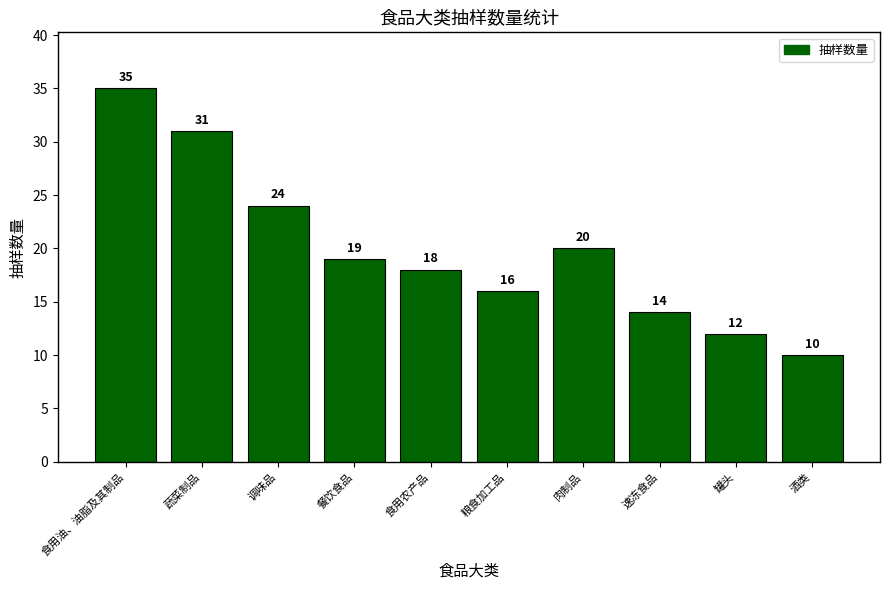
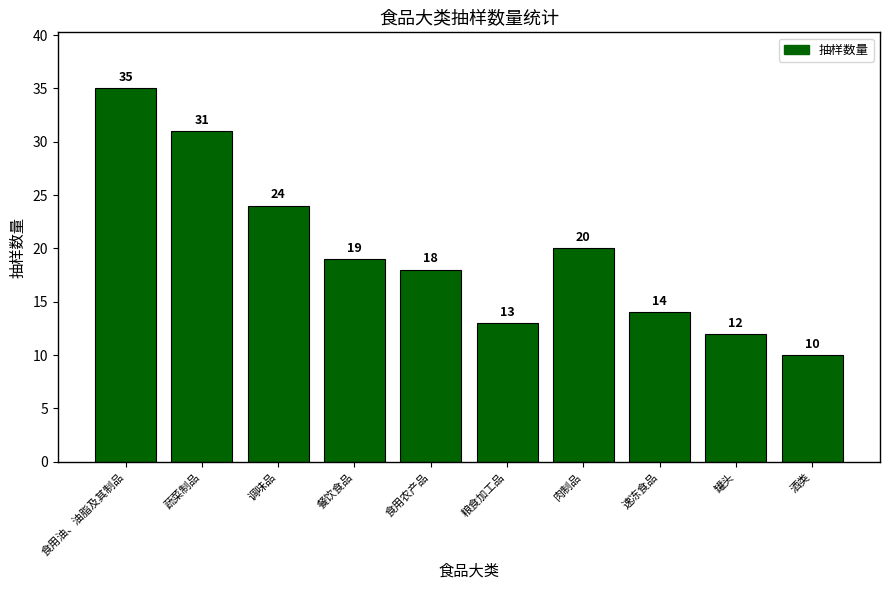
粮食加工品: 16 -> 13
